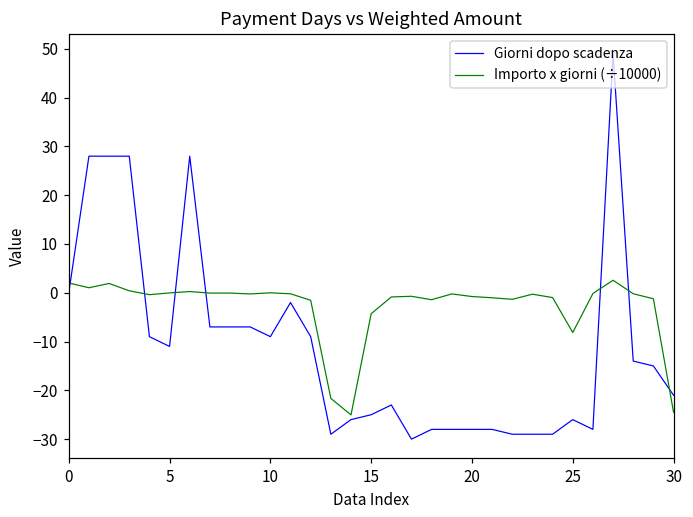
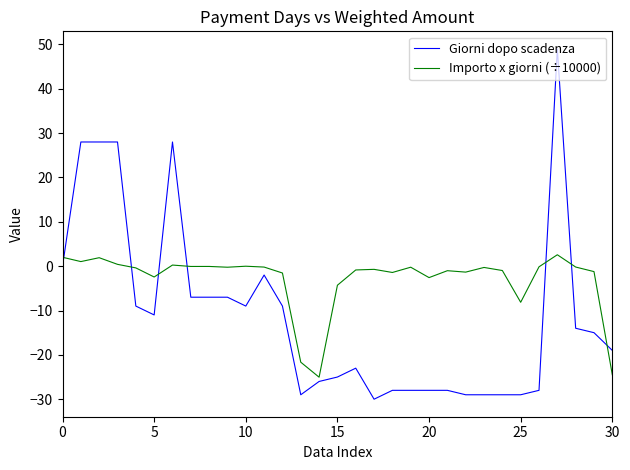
Importo x giorni (÷10000), 5: 0 -> -2
Importo x giorni (÷10000), 20: -1 -> -3
Giorni dopo scadenza, 25: -26 -> -29
Giorni dopo scadenza, 30: -21 -> -19
